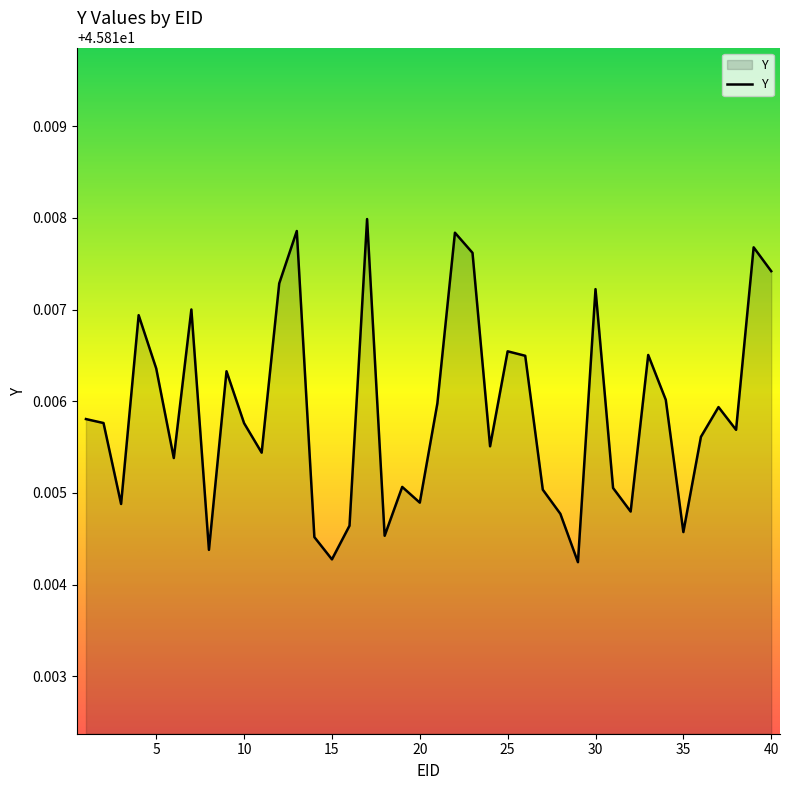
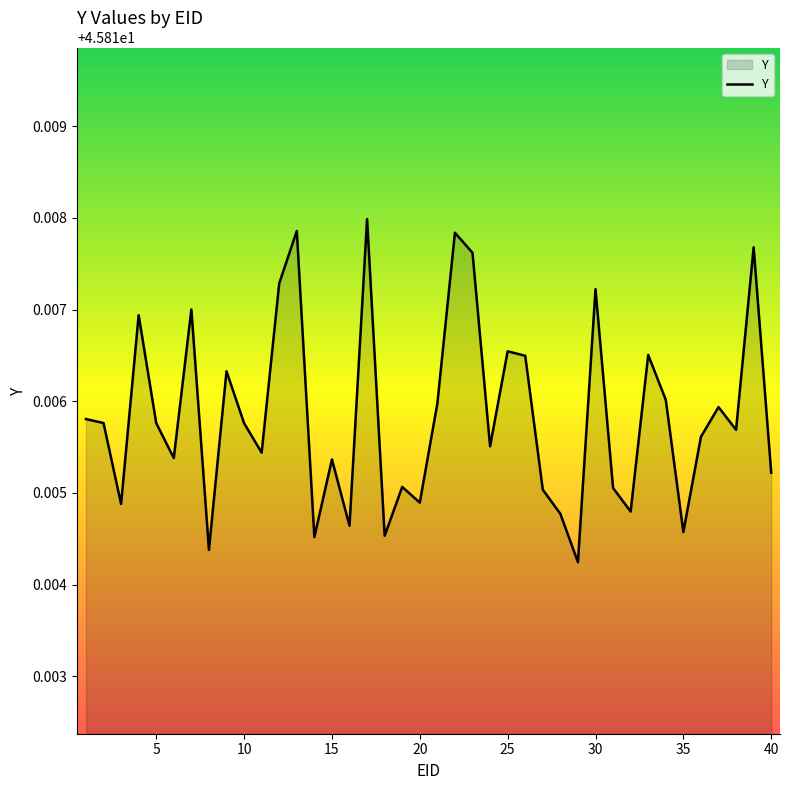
5: 45.8164 -> 45.8158
15: 45.8143 -> 45.8154
40: 45.8174 -> 45.8152
